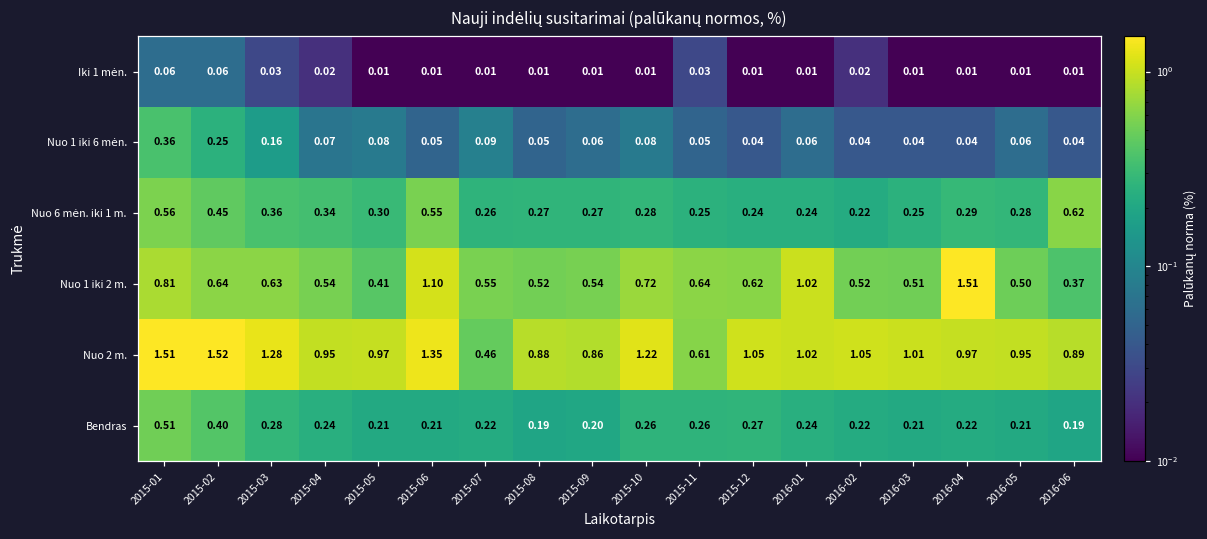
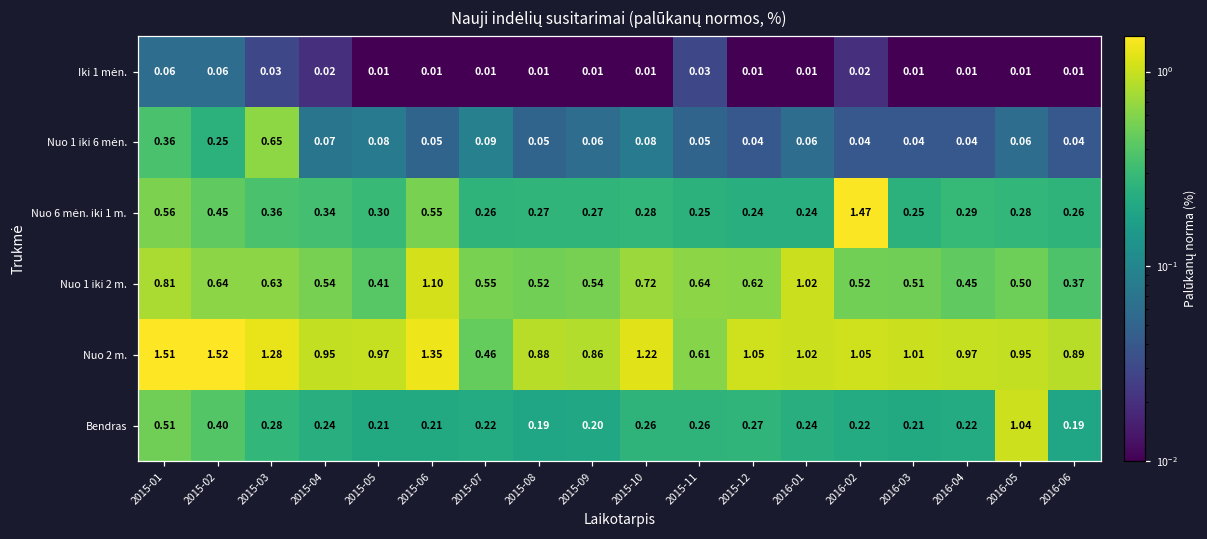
Nuo 1 iki 6 mėn., 2015-03: 0.16 -> 0.65
Nuo 6 mėn. iki 1 m., 2016-02: 0.22 -> 1.47
Nuo 6 mėn. iki 1 m., 2016-06: 0.62 -> 0.26
Nuo 1 iki 2 m., 2016-04: 1.51 -> 0.45
Bendras, 2016-05: 0.21 -> 1.04
